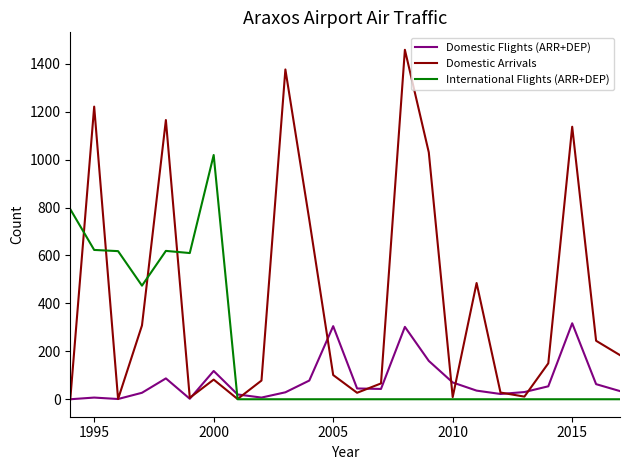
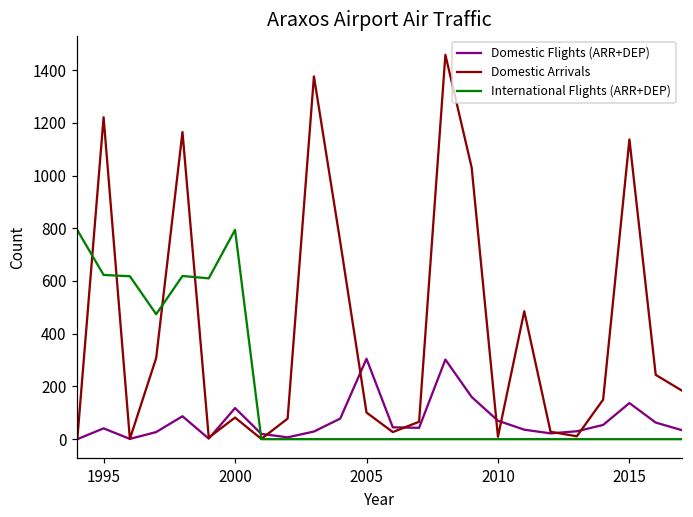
Domestic Flights (ARR+DEP), 1995: 10 -> 40
International Flights (ARR+DEP), 2000: 1020 -> 790
Domestic Flights (ARR+DEP), 2015: 320 -> 140
